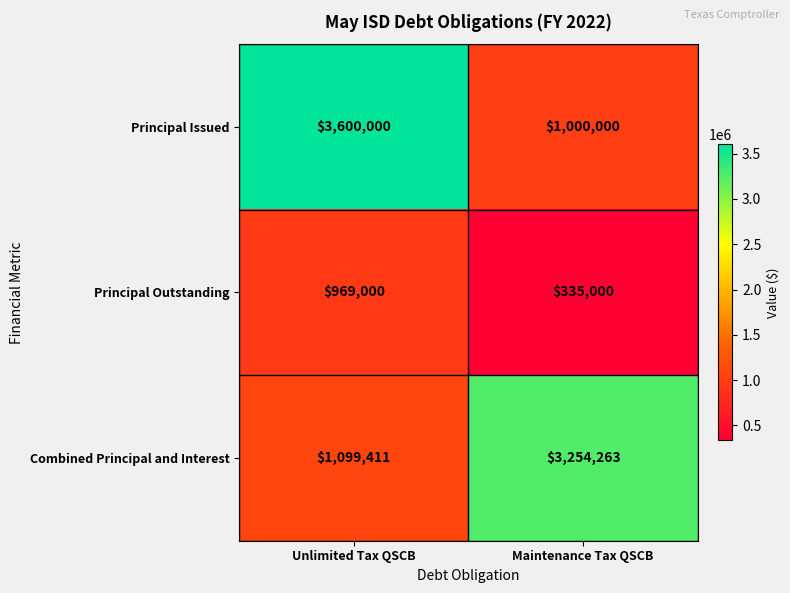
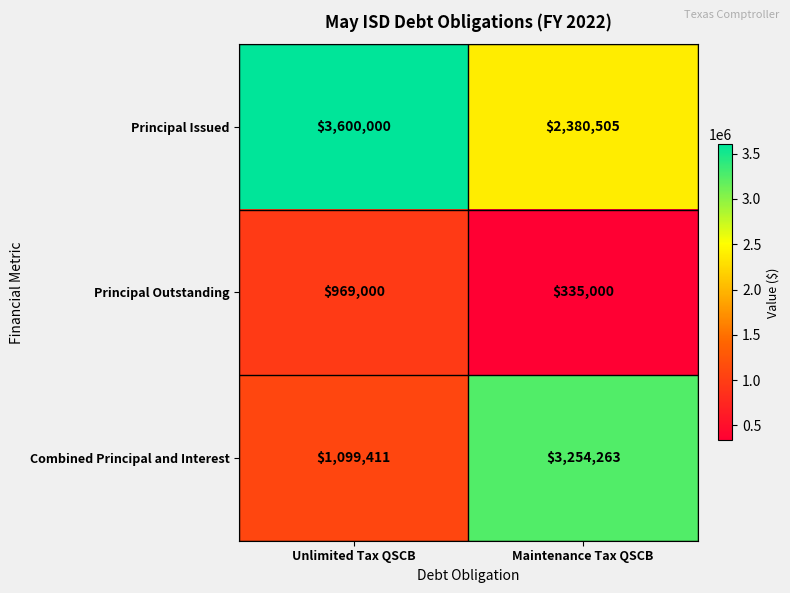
Principal Issued, Maintenance Tax QSCB: $1,000,000 -> $2,380,505
